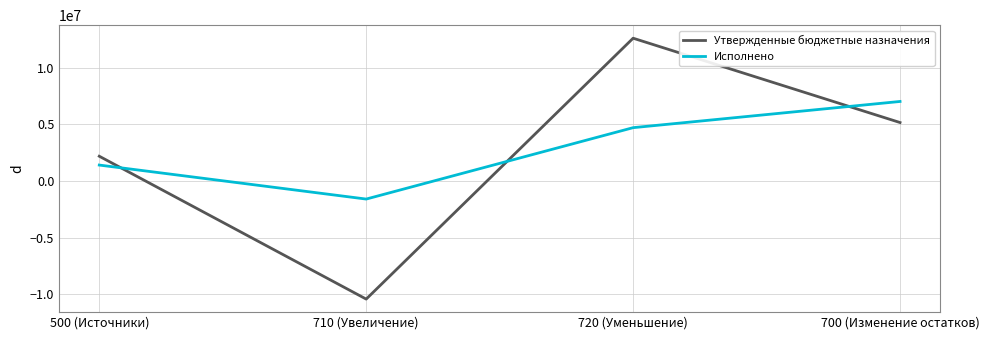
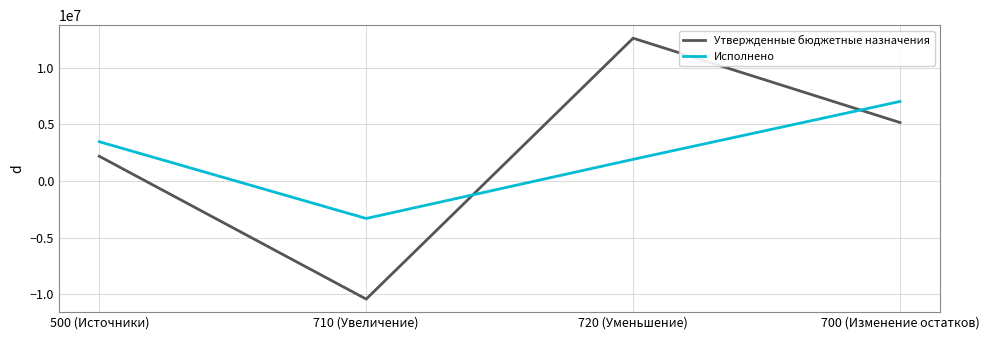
Исполнено, 500 (Источники): 1400000 -> 3500000
Исполнено, 710 (Увеличение): -1600000 -> -3300000
Исполнено, 720 (Уменьшение): 4700000 -> 1900000
